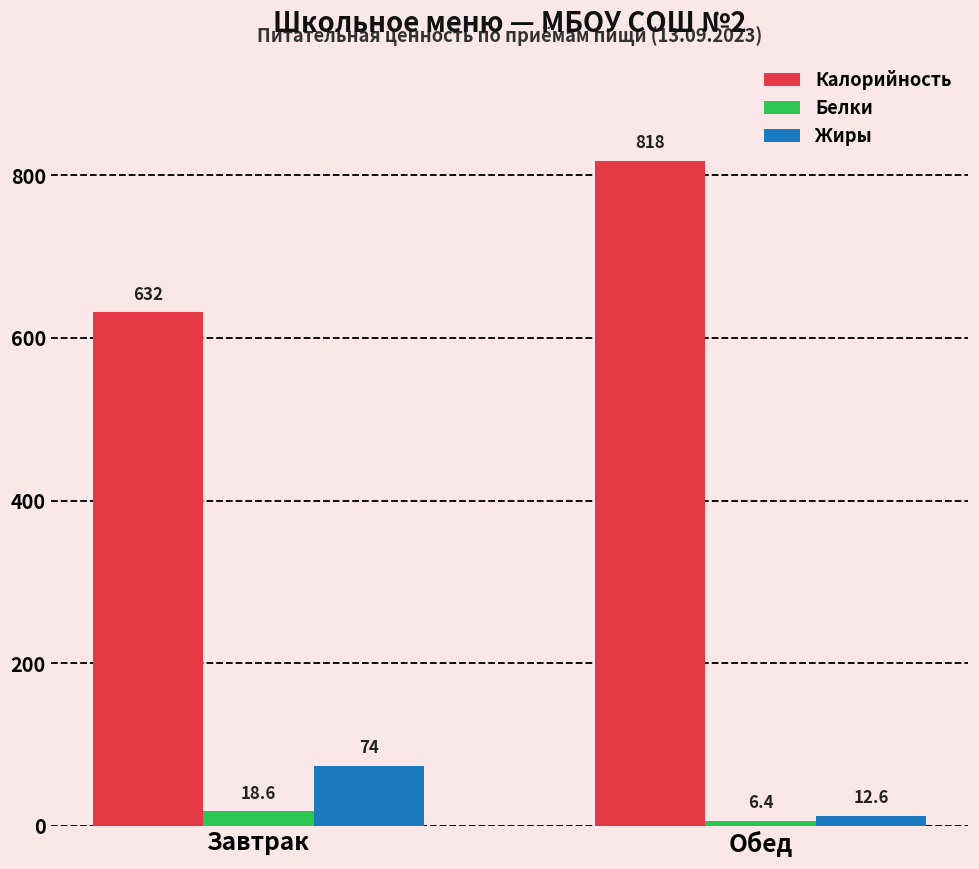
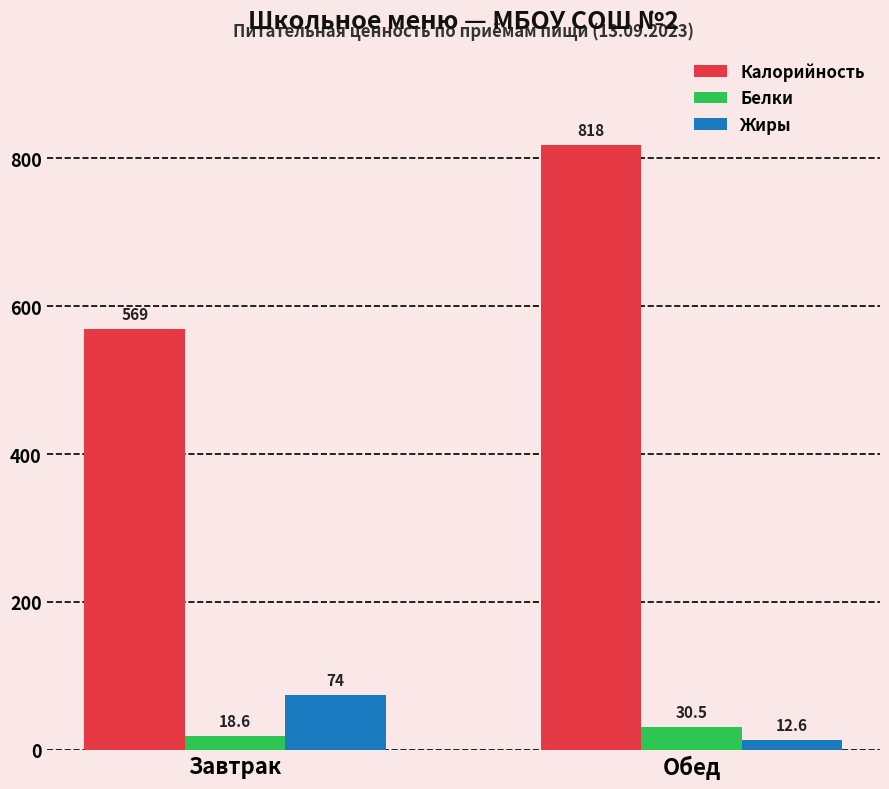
Калорийность, Завтрак: 632 -> 569
Белки, Обед: 6.4 -> 30.5
